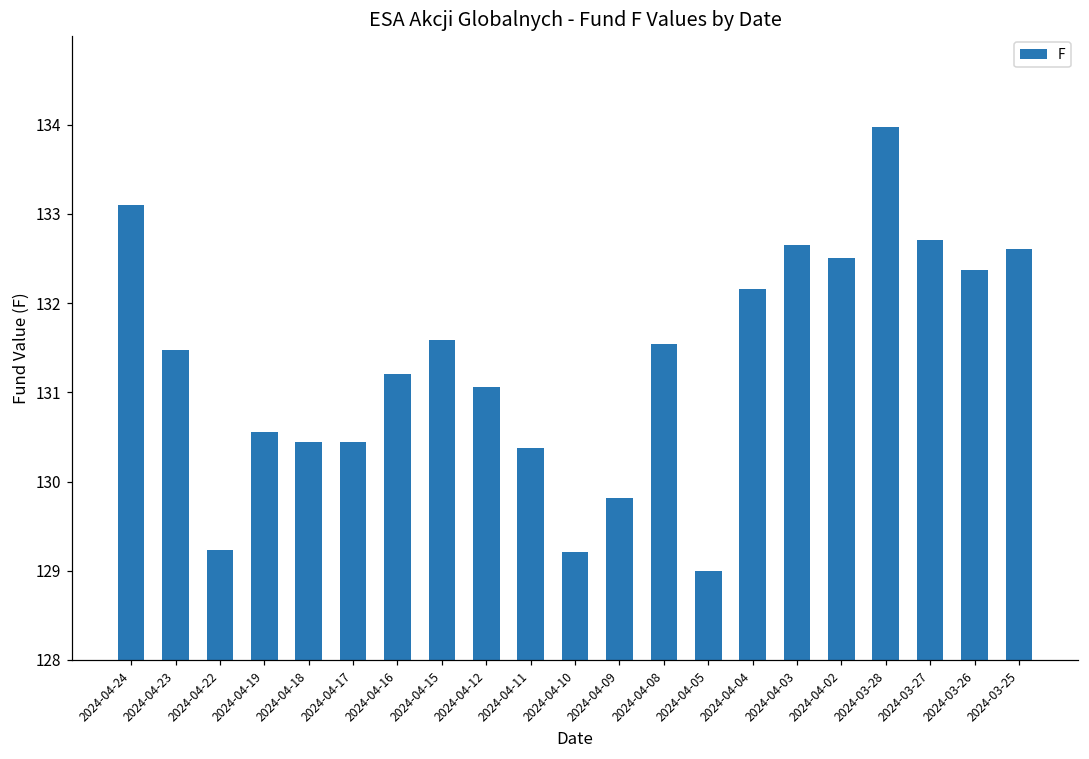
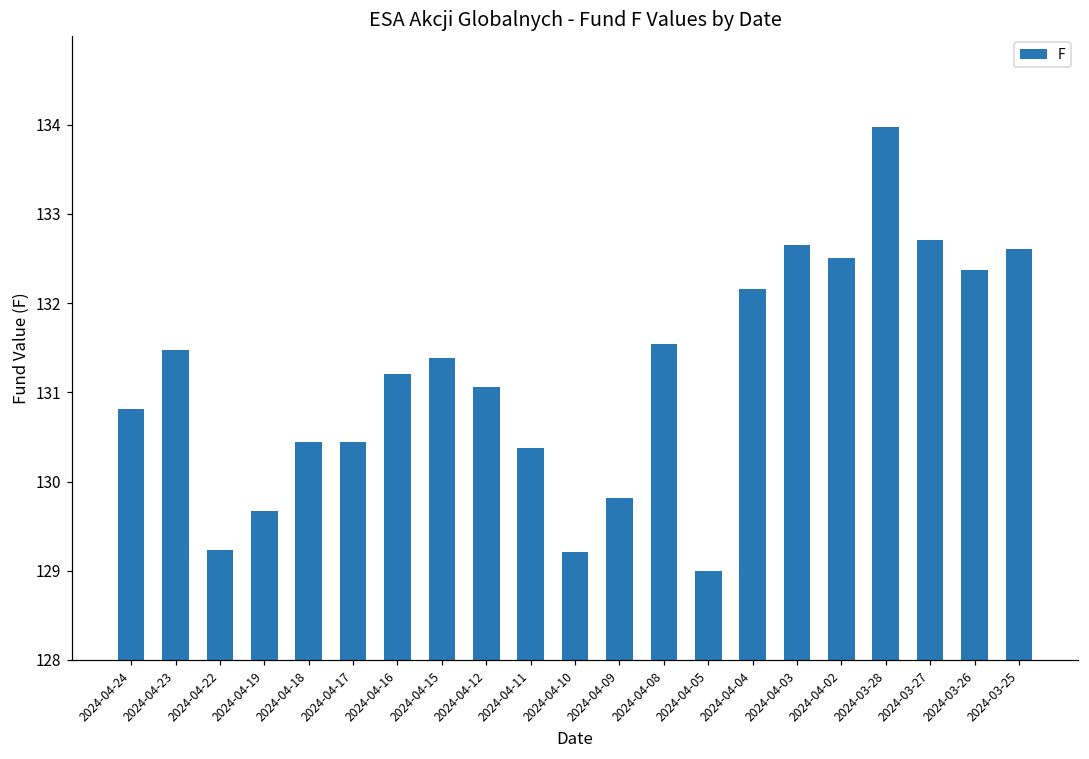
2024-04-24: 133.1 -> 130.8
2024-04-19: 130.6 -> 129.7
2024-04-15: 131.6 -> 131.4
